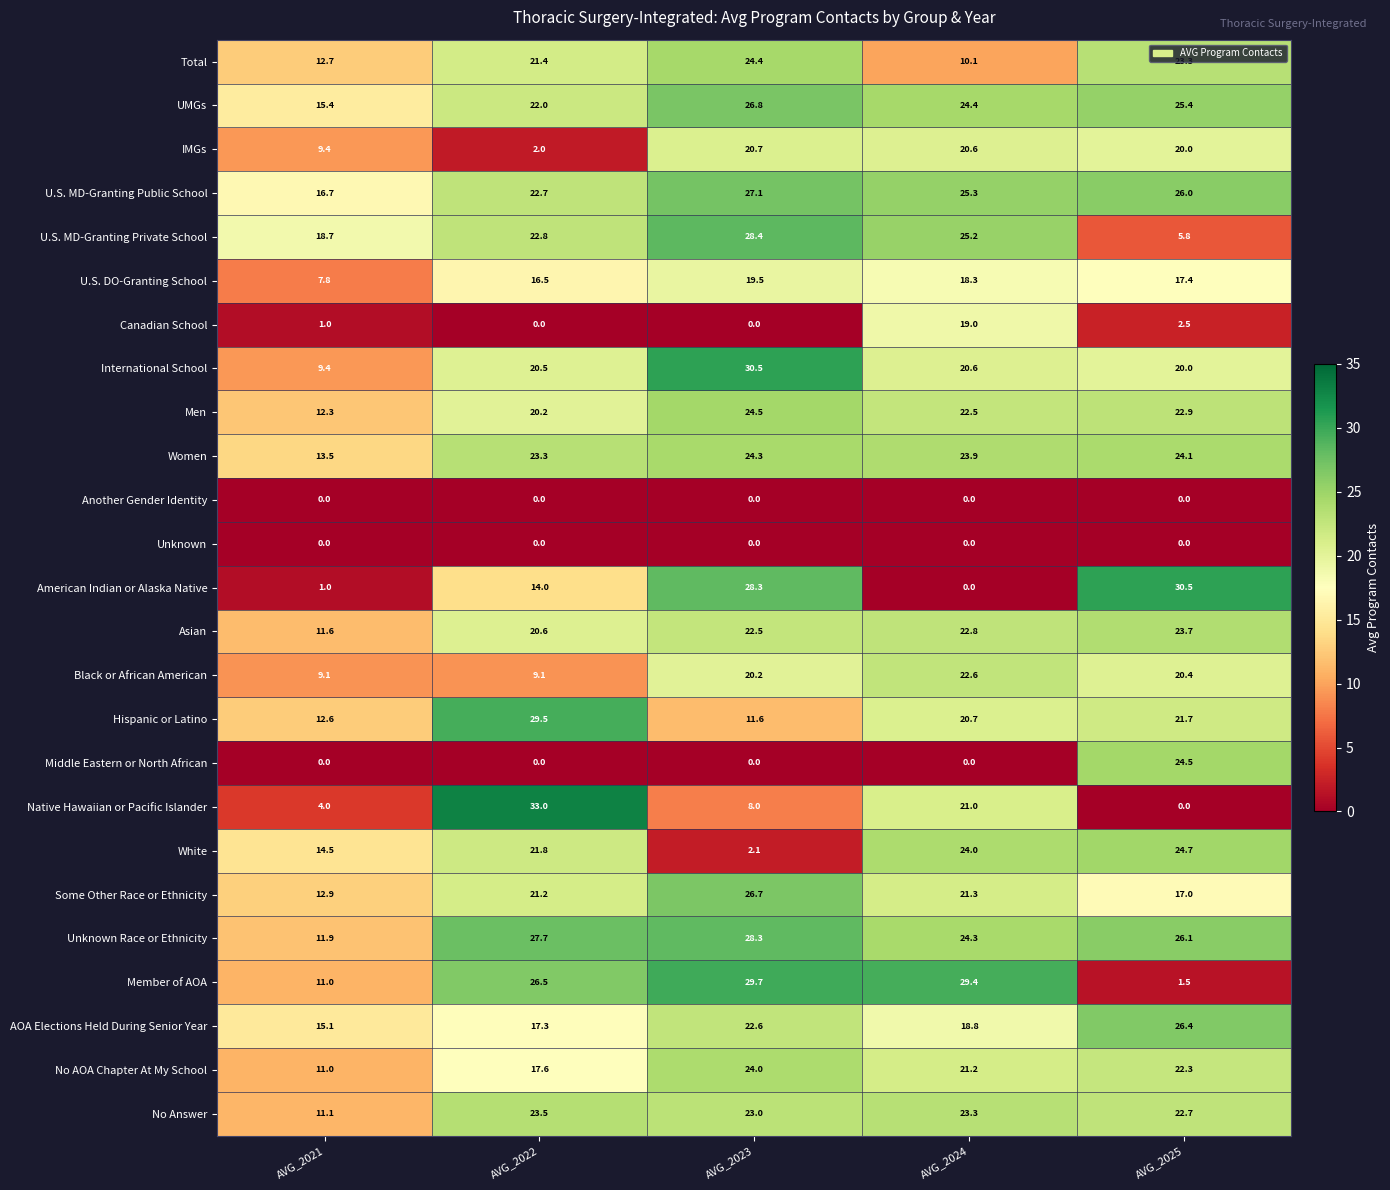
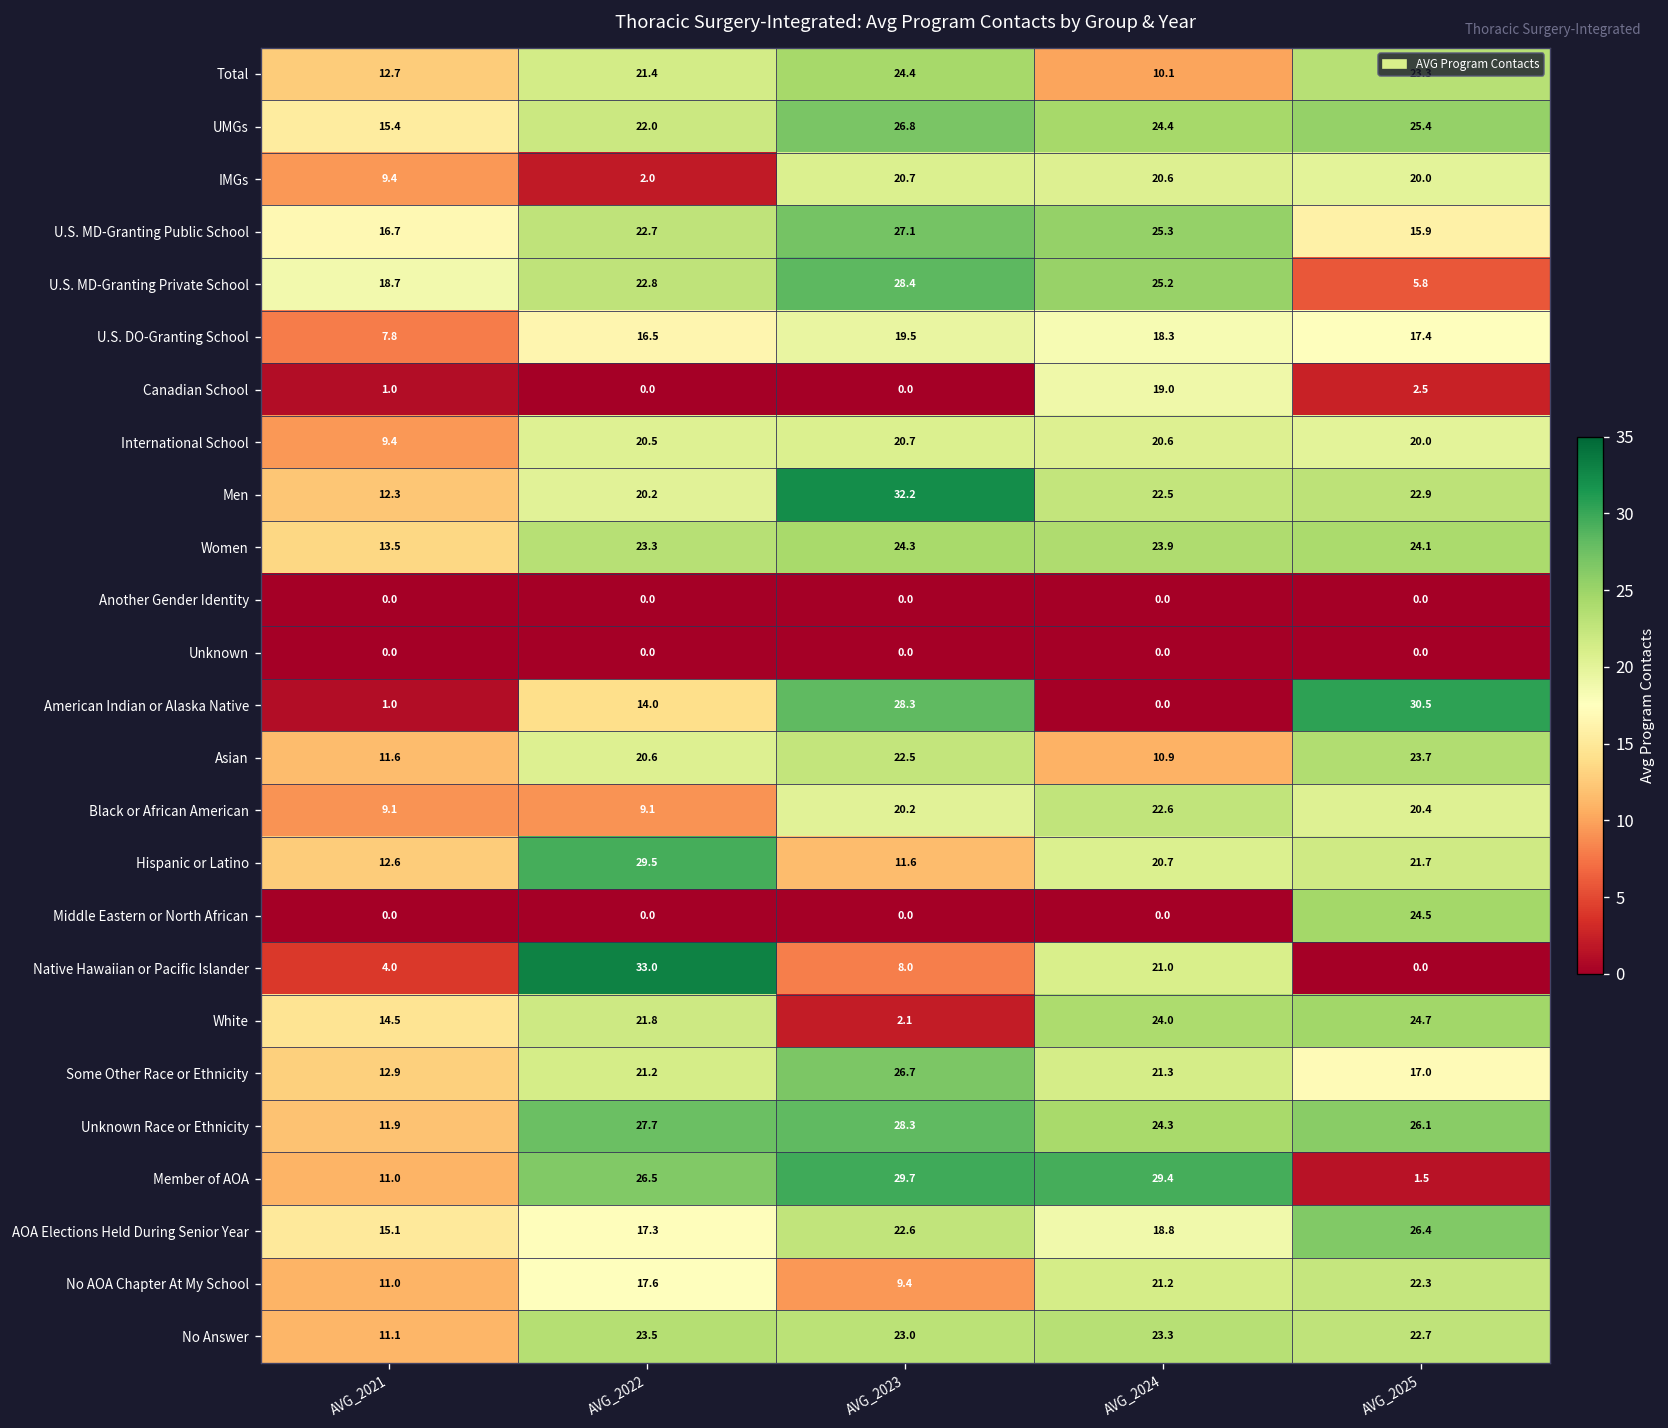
U.S. MD-Granting Public School, AVG_2025: 26.0 -> 15.9
International School, AVG_2023: 30.5 -> 20.7
Men, AVG_2023: 24.5 -> 32.2
Asian, AVG_2024: 22.8 -> 10.9
No AOA Chapter At My School, AVG_2023: 24.0 -> 9.4
